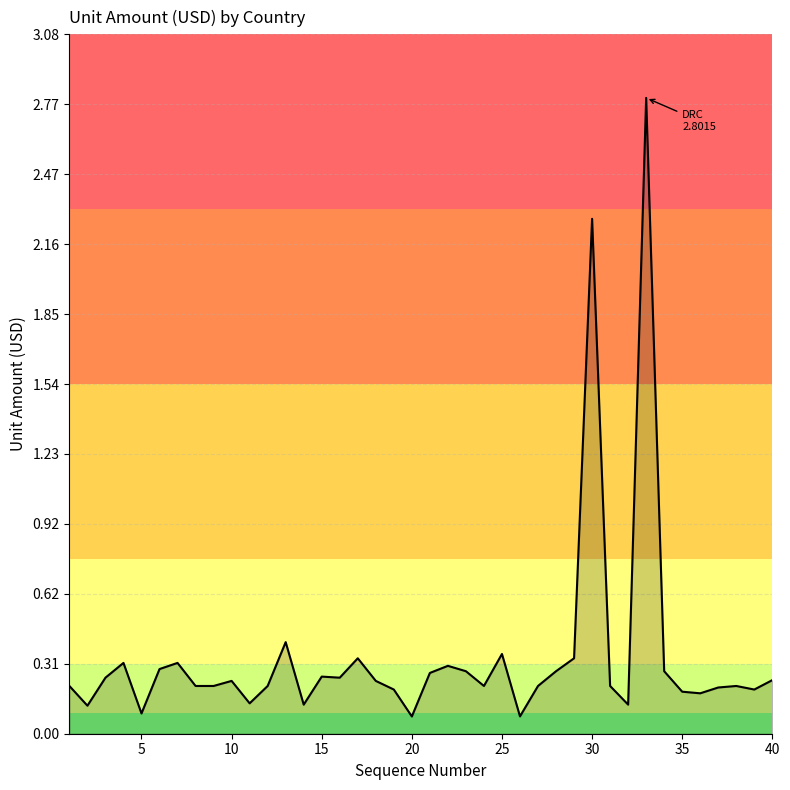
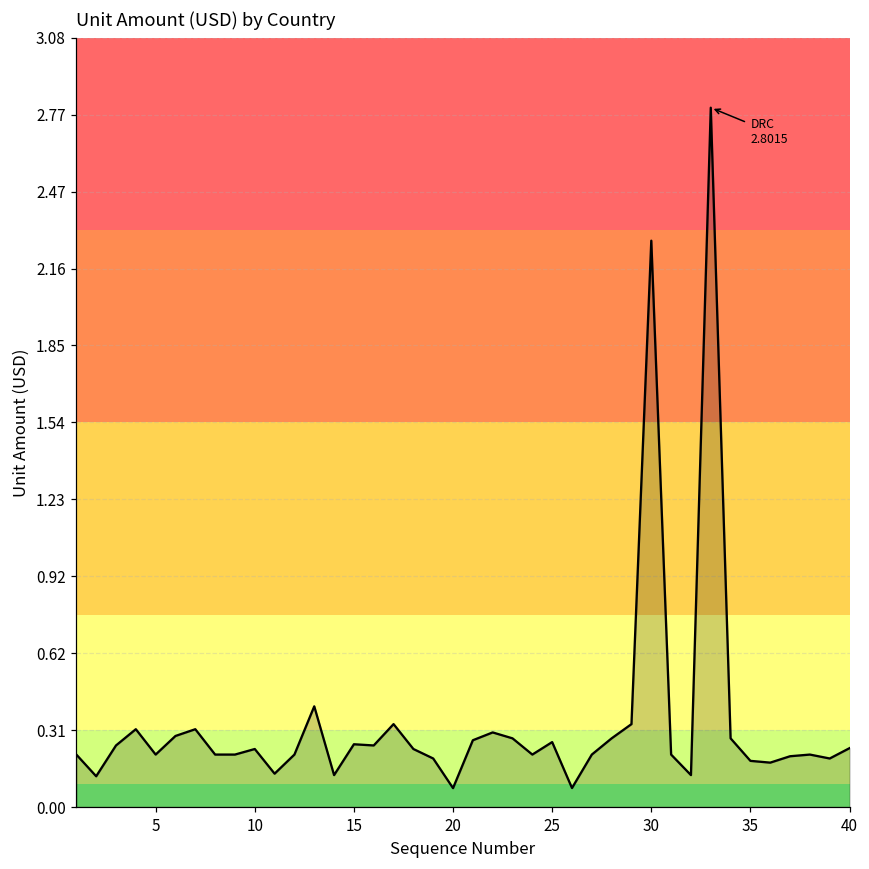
5: 0.09 -> 0.21
25: 0.35 -> 0.26
